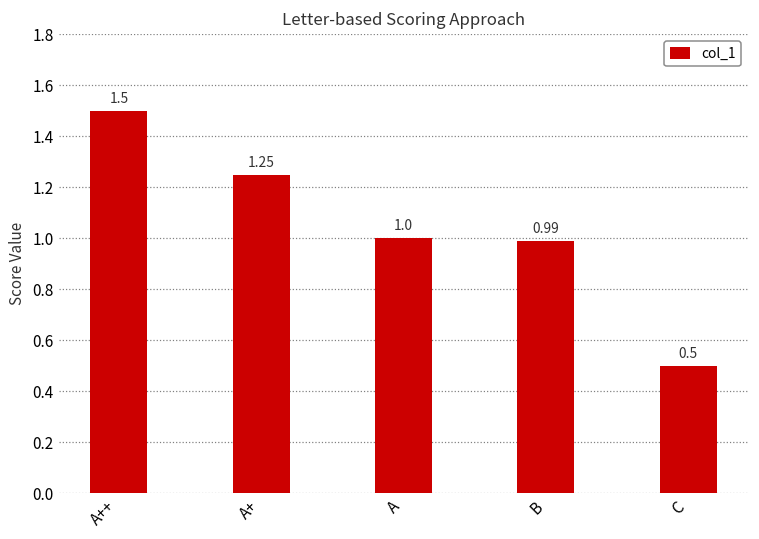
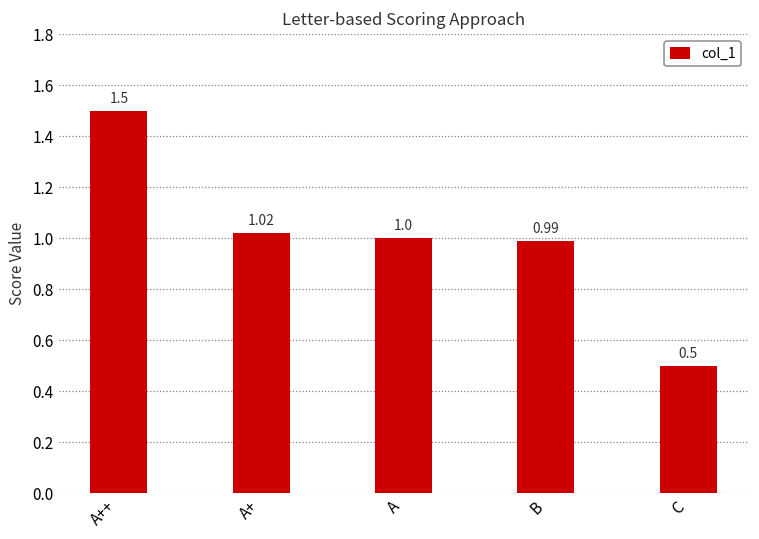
A+: 1.25 -> 1.02
